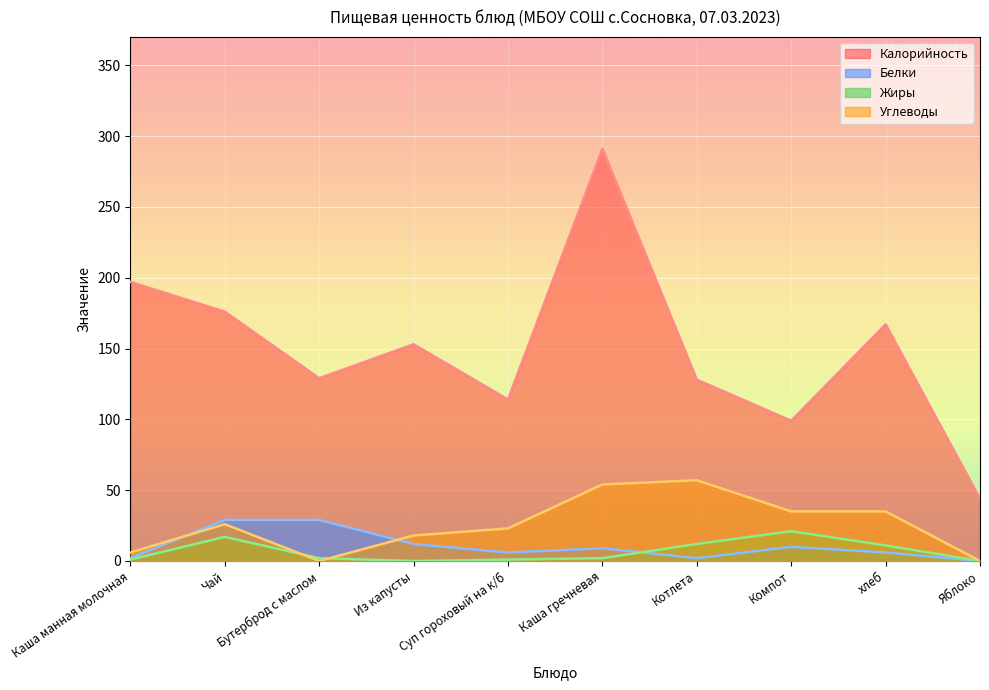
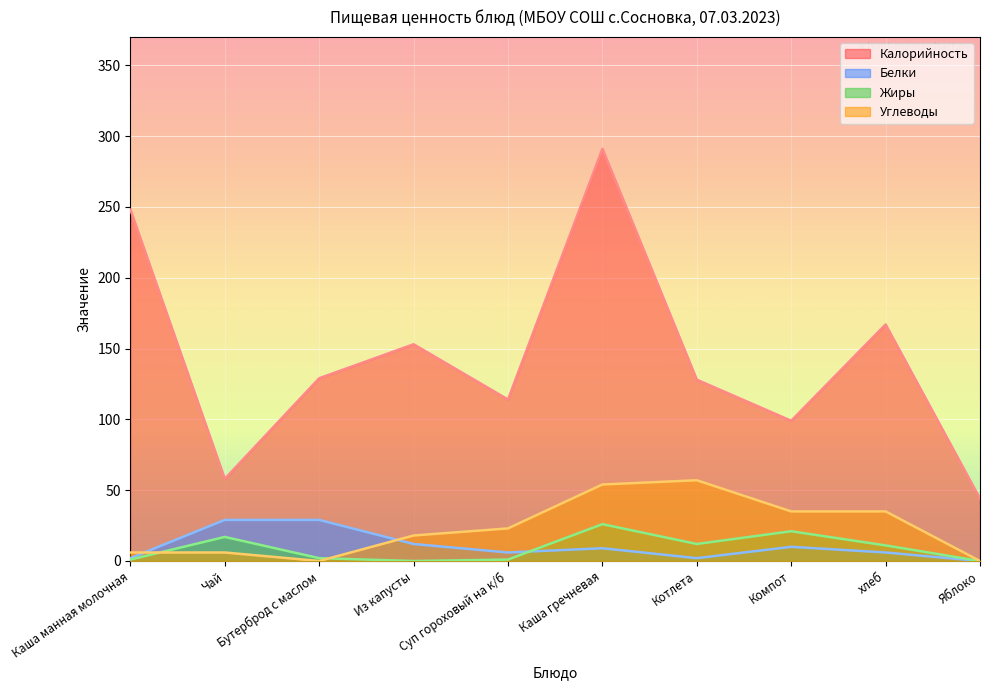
Калорийность, Каша манная молочная: 197 -> 248
Калорийность, Чай: 176 -> 58
Углеводы, Чай: 26 -> 6
Жиры, Каша гречневая: 2 -> 26
